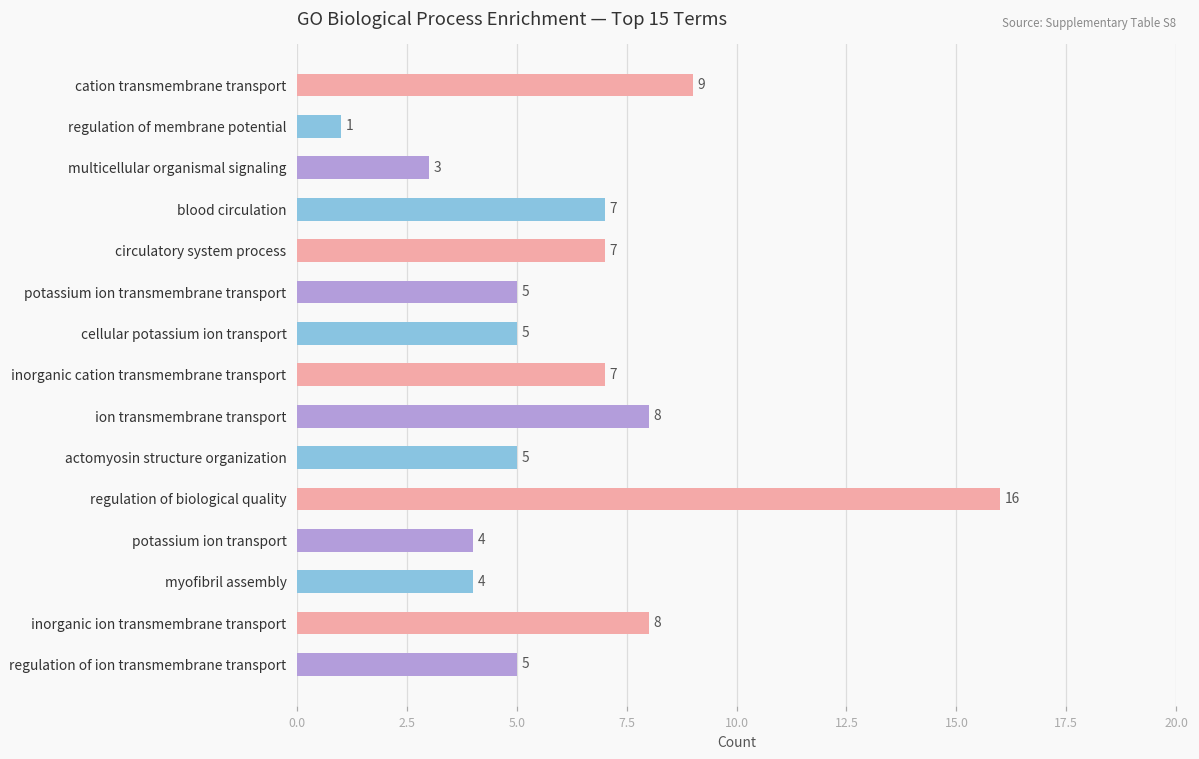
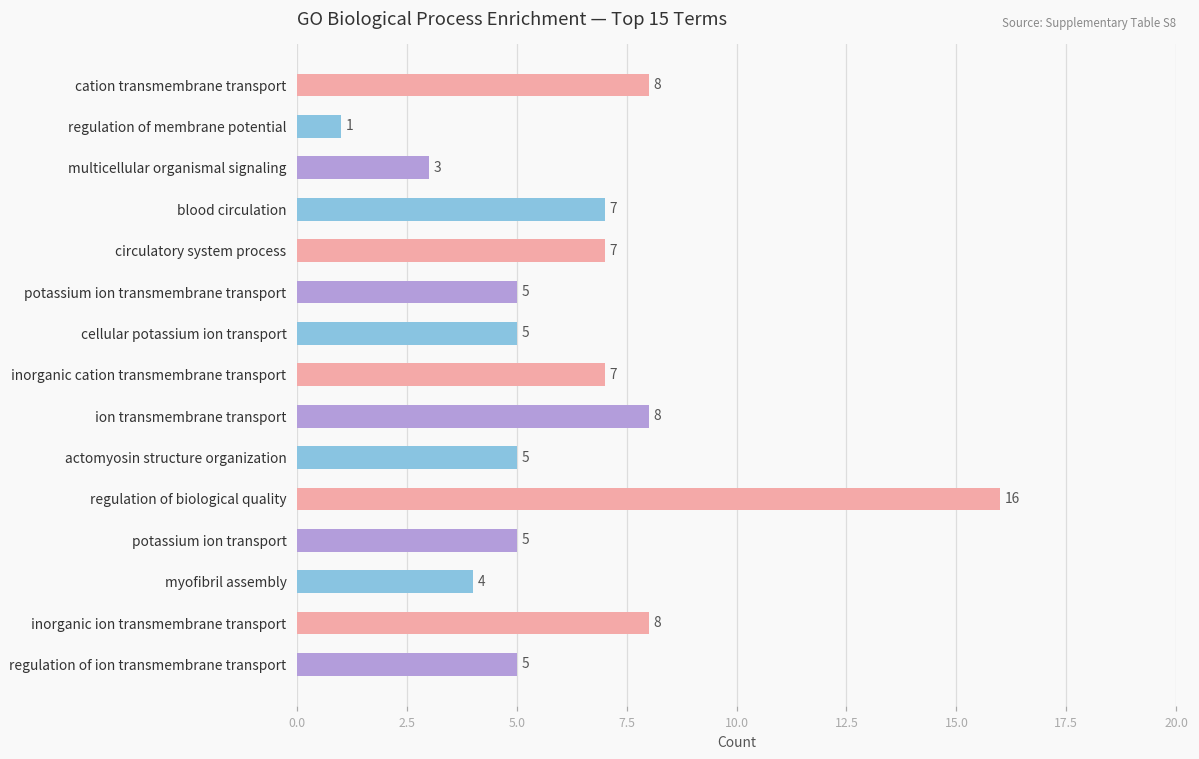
cation transmembrane transport: 9 -> 8
potassium ion transport: 4 -> 5
